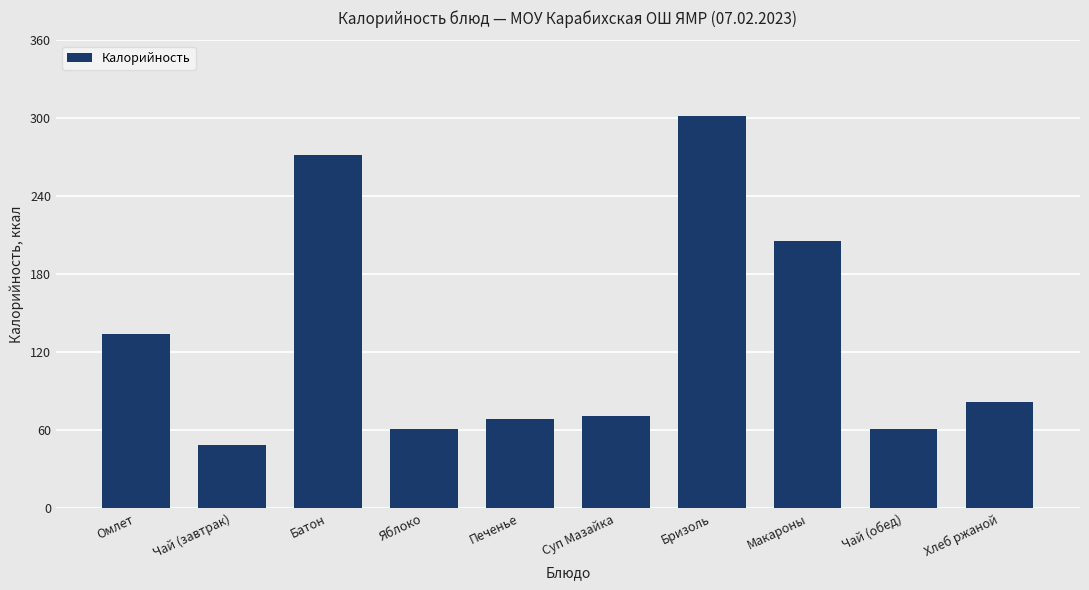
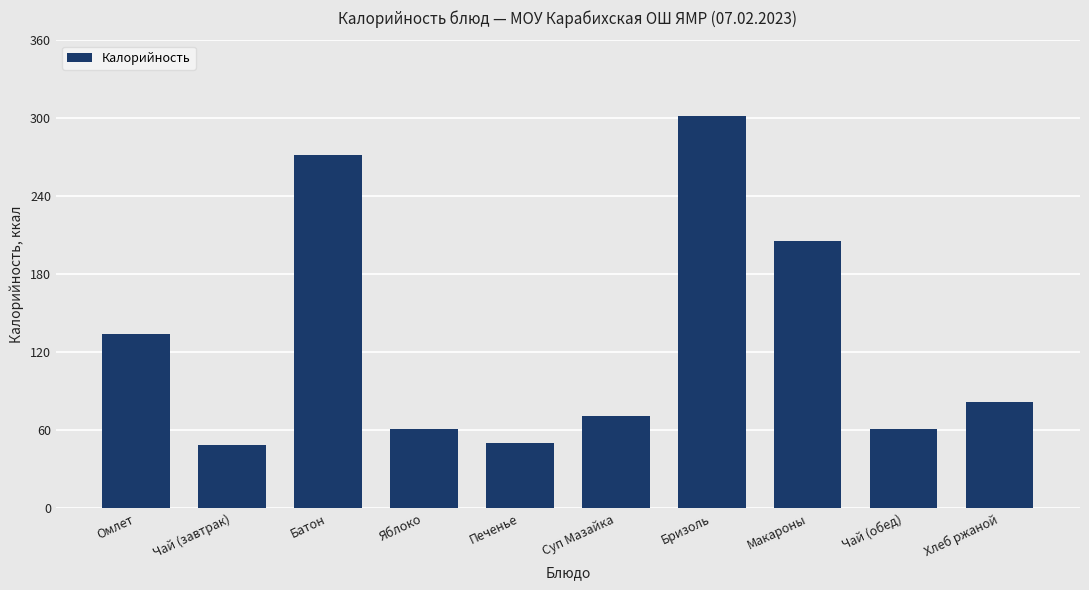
Печенье: 69 -> 50
